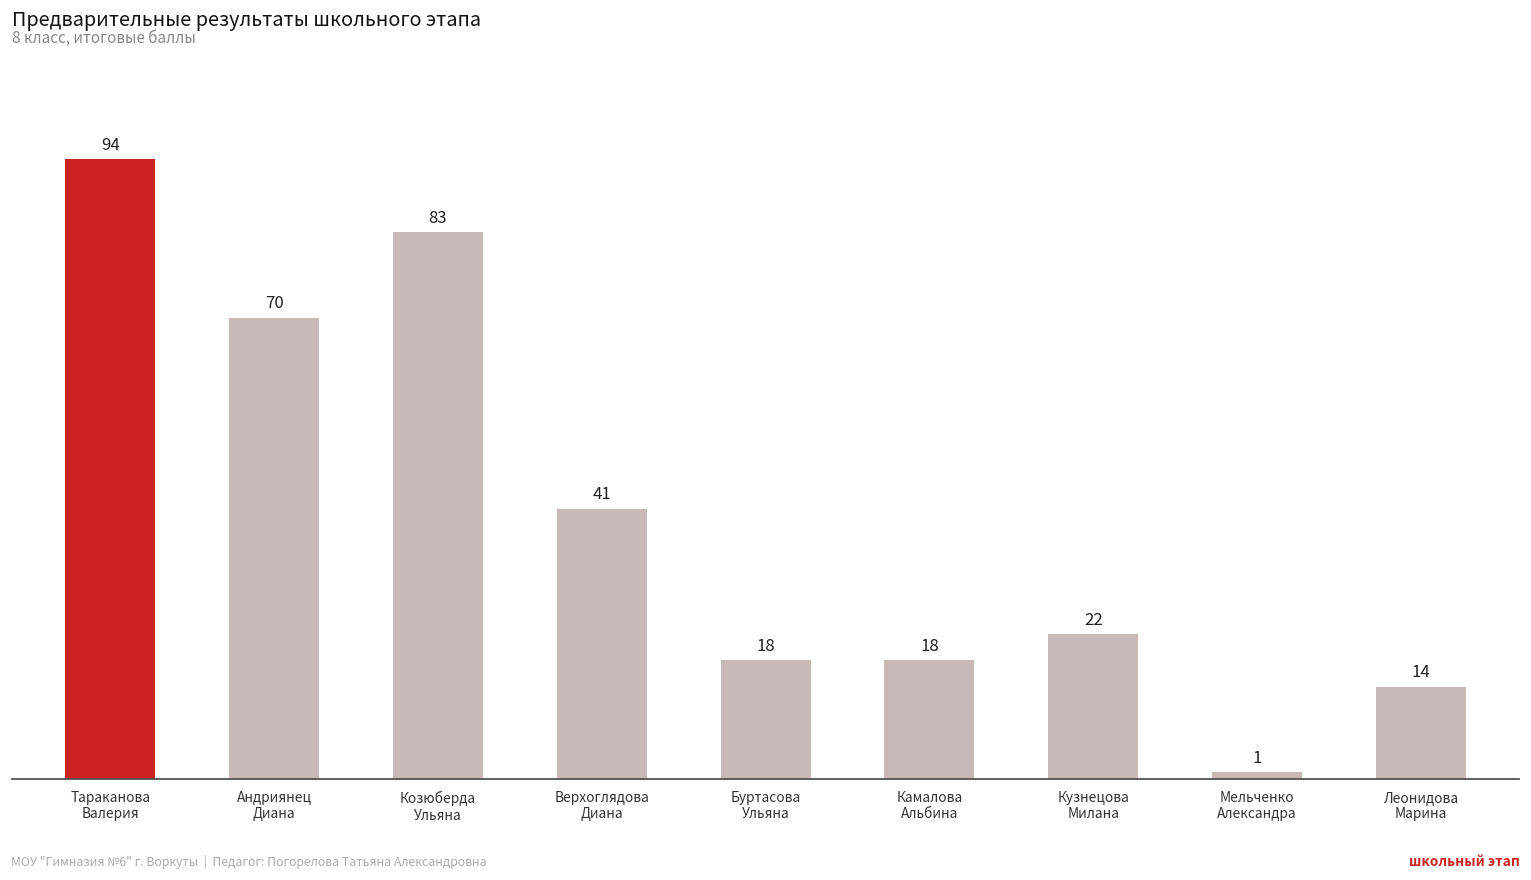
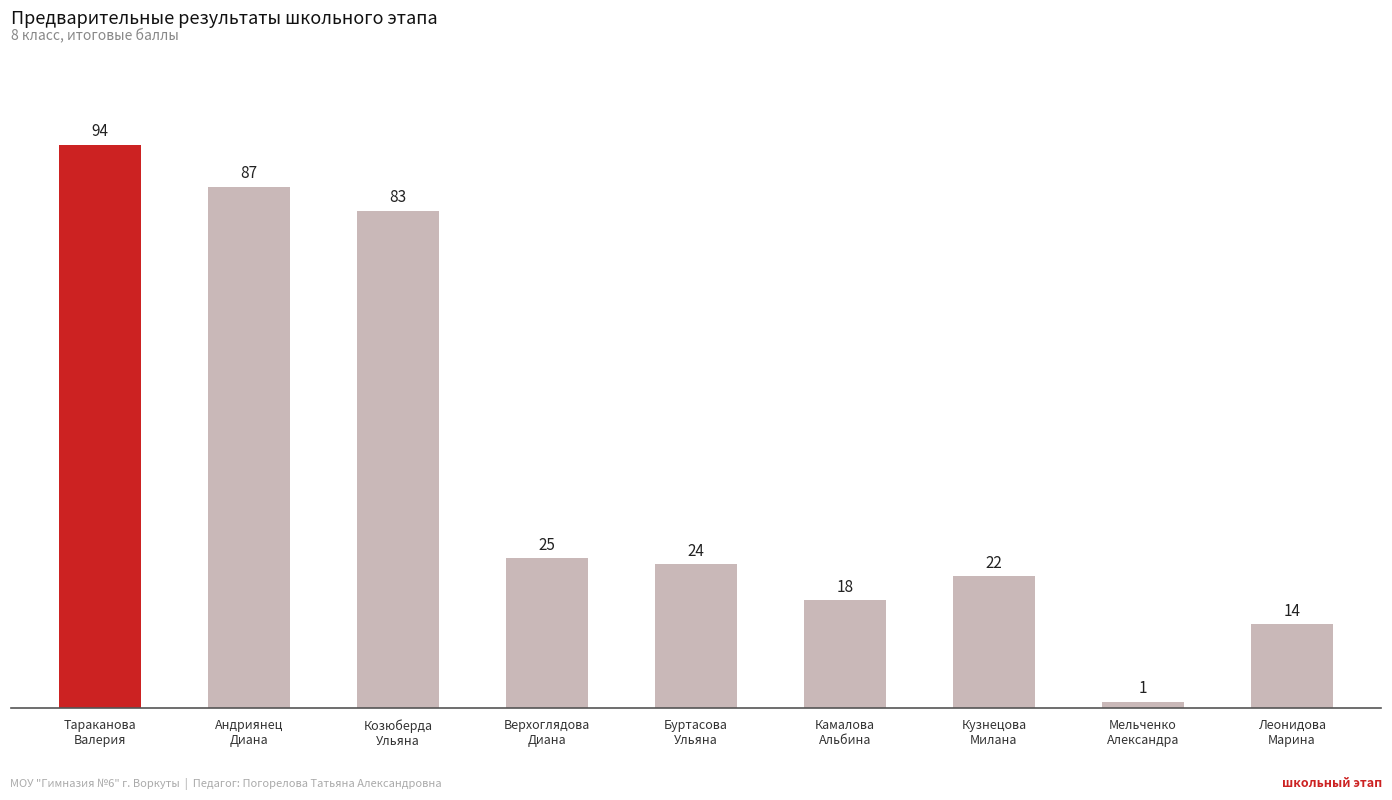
Андриянец Диана: 70 -> 87
Верхоглядова Диана: 41 -> 25
Буртасова Ульяна: 18 -> 24
